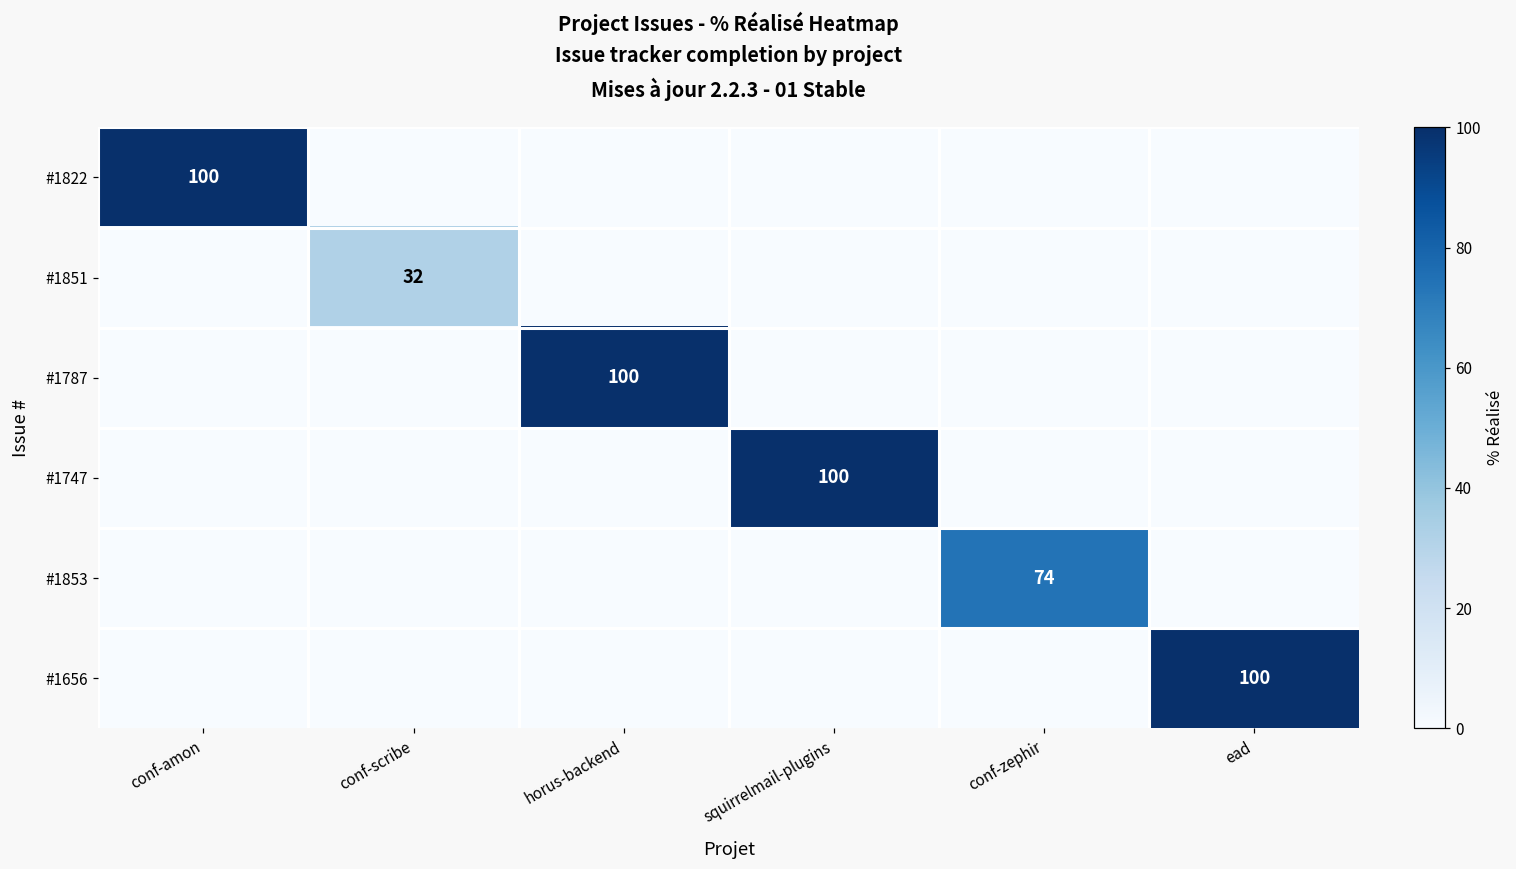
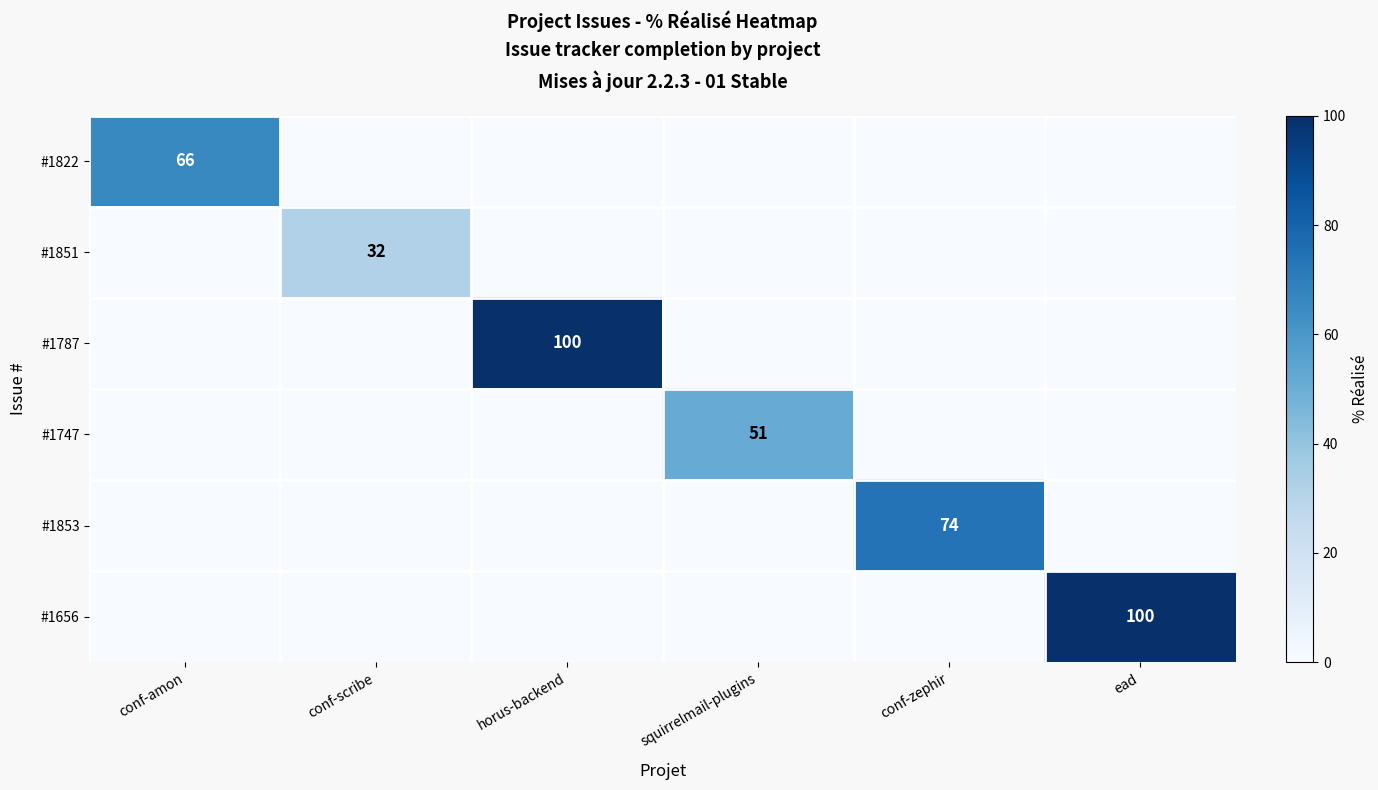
#1822, conf-amon: 100 -> 66
#1747, squirrelmail-plugins: 100 -> 51
